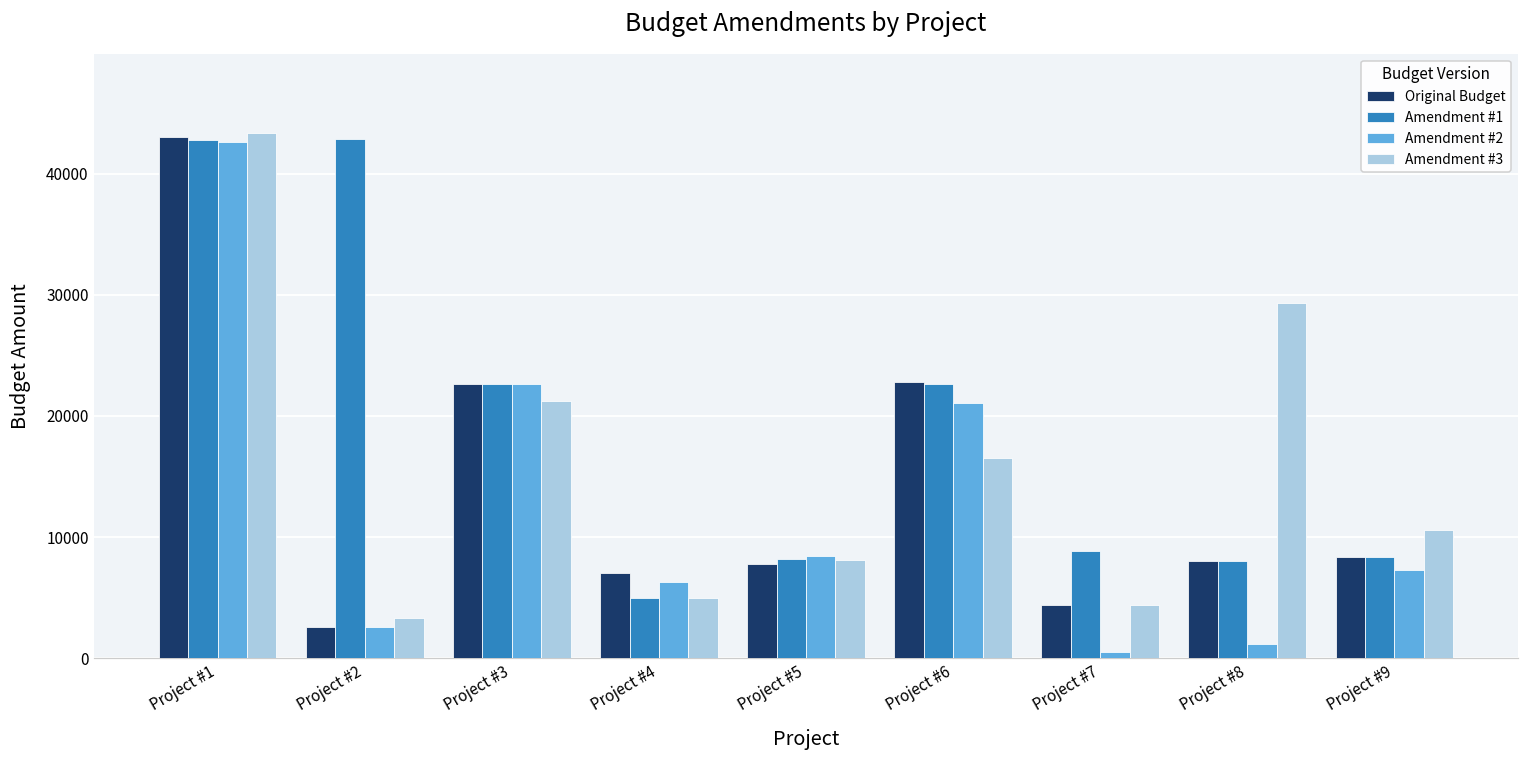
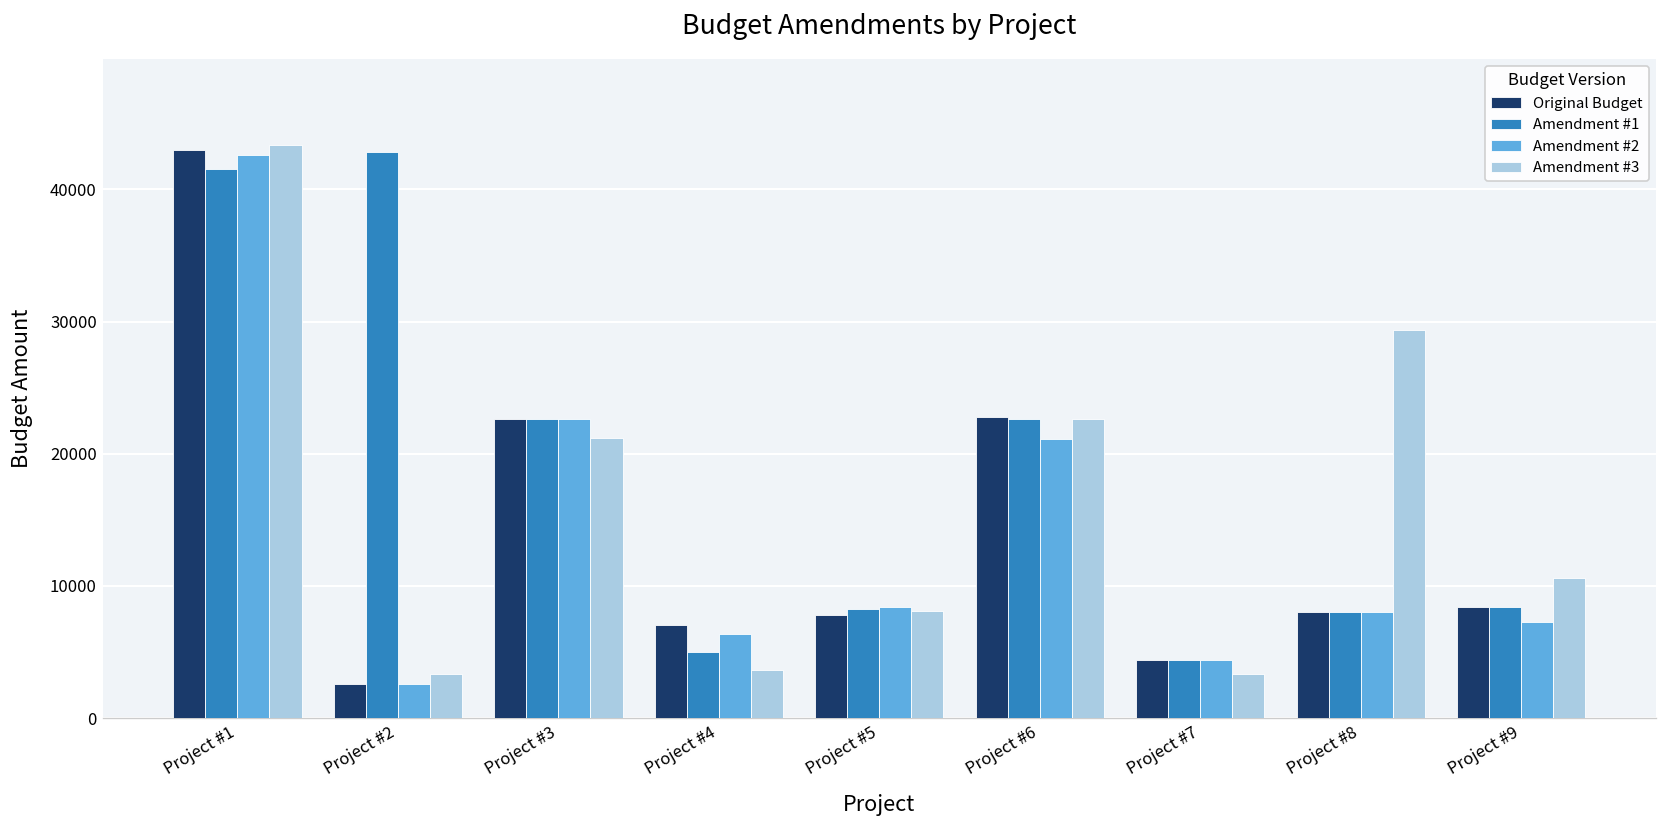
Amendment #1, Project #1: 42800 -> 41600
Amendment #3, Project #4: 5000 -> 3600
Amendment #3, Project #6: 16600 -> 22600
Amendment #1, Project #7: 8900 -> 4400
Amendment #2, Project #7: 500 -> 4400
Amendment #3, Project #7: 4400 -> 3300
Amendment #2, Project #8: 1200 -> 8000
